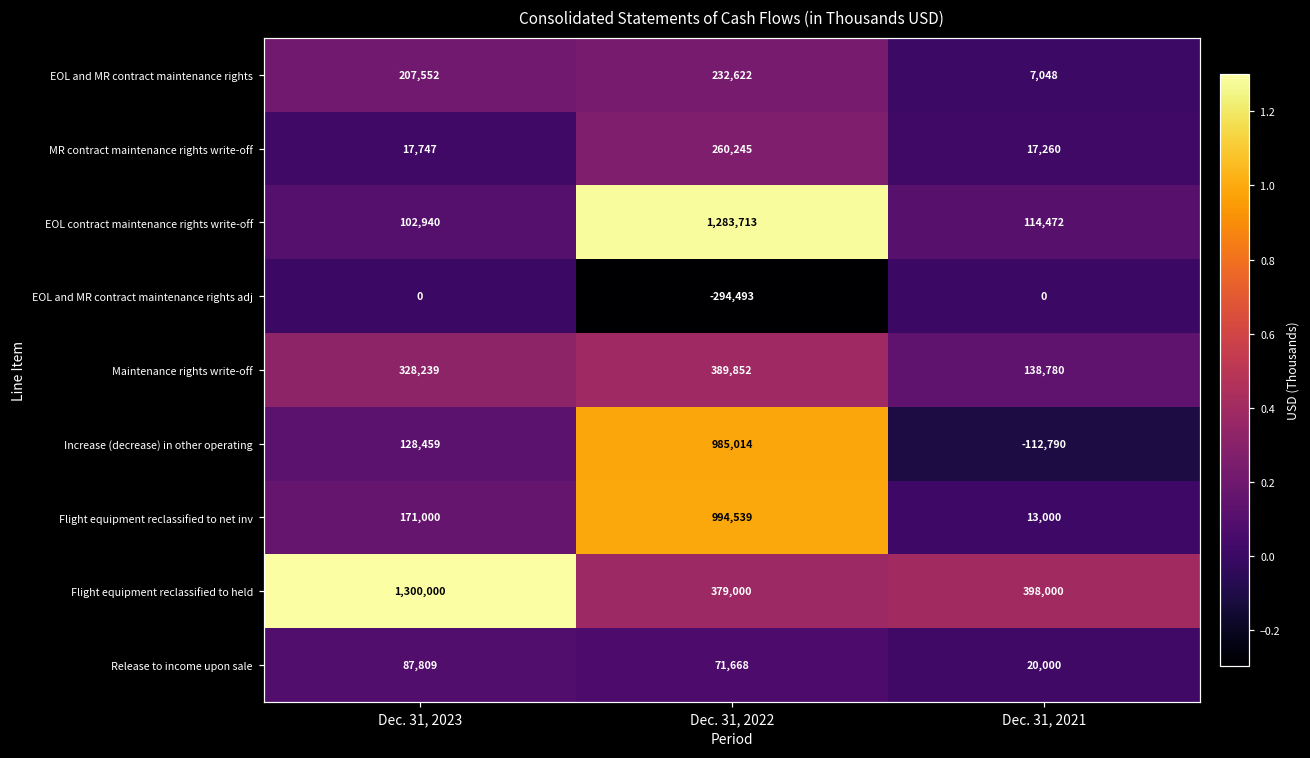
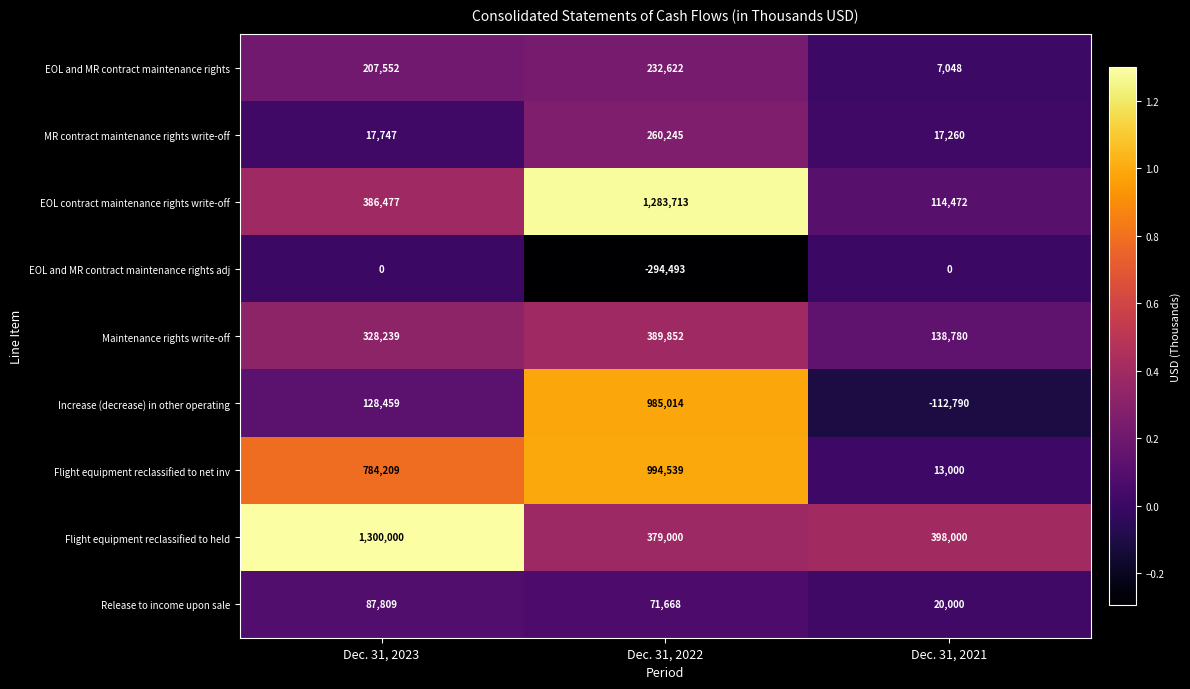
EOL contract maintenance rights write-off, Dec. 31, 2023: 102,940 -> 386,477
Flight equipment reclassified to net inv, Dec. 31, 2023: 171,000 -> 784,209
